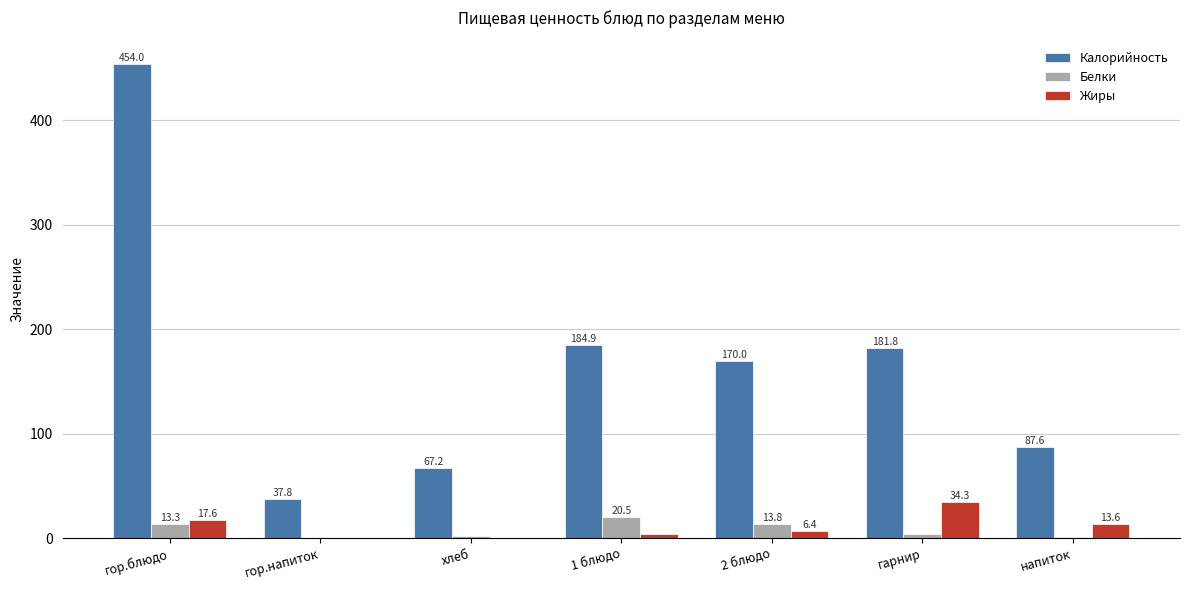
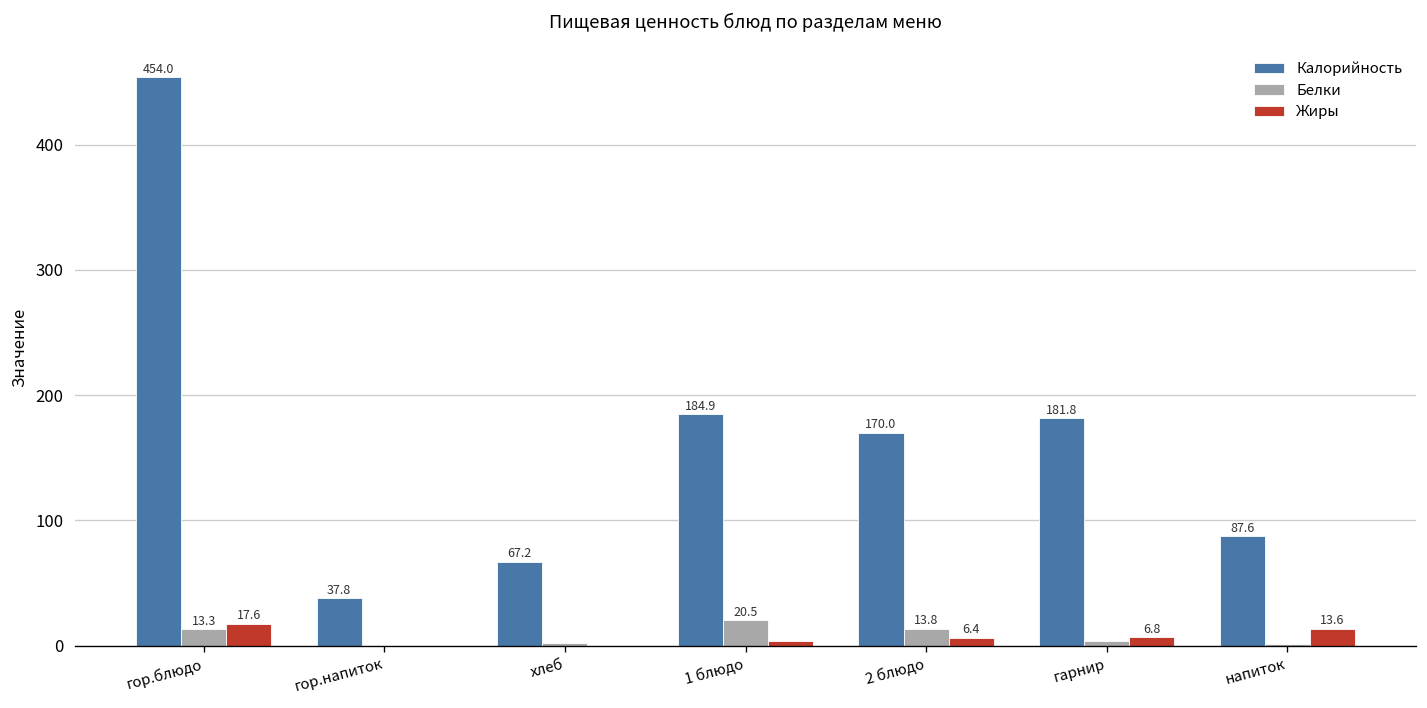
Жиры, гарнир: 34.3 -> 6.8
